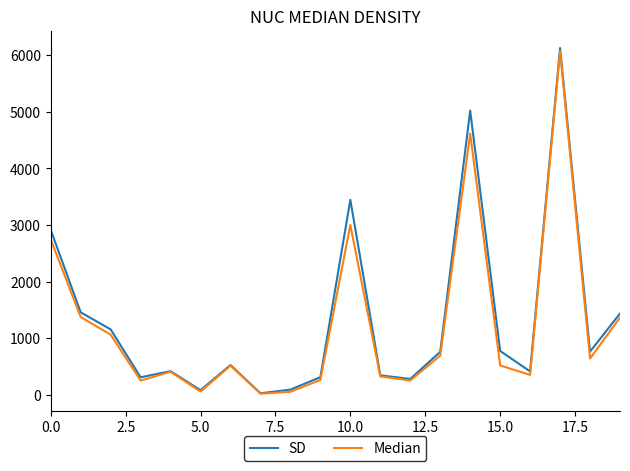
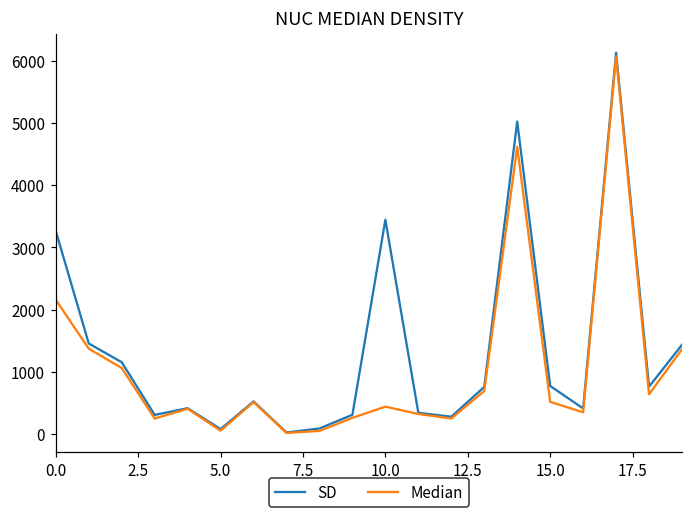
SD, 0.0: 2900 -> 3300
Median, 0.0: 2700 -> 2200
Median, 10.0: 3000 -> 400
